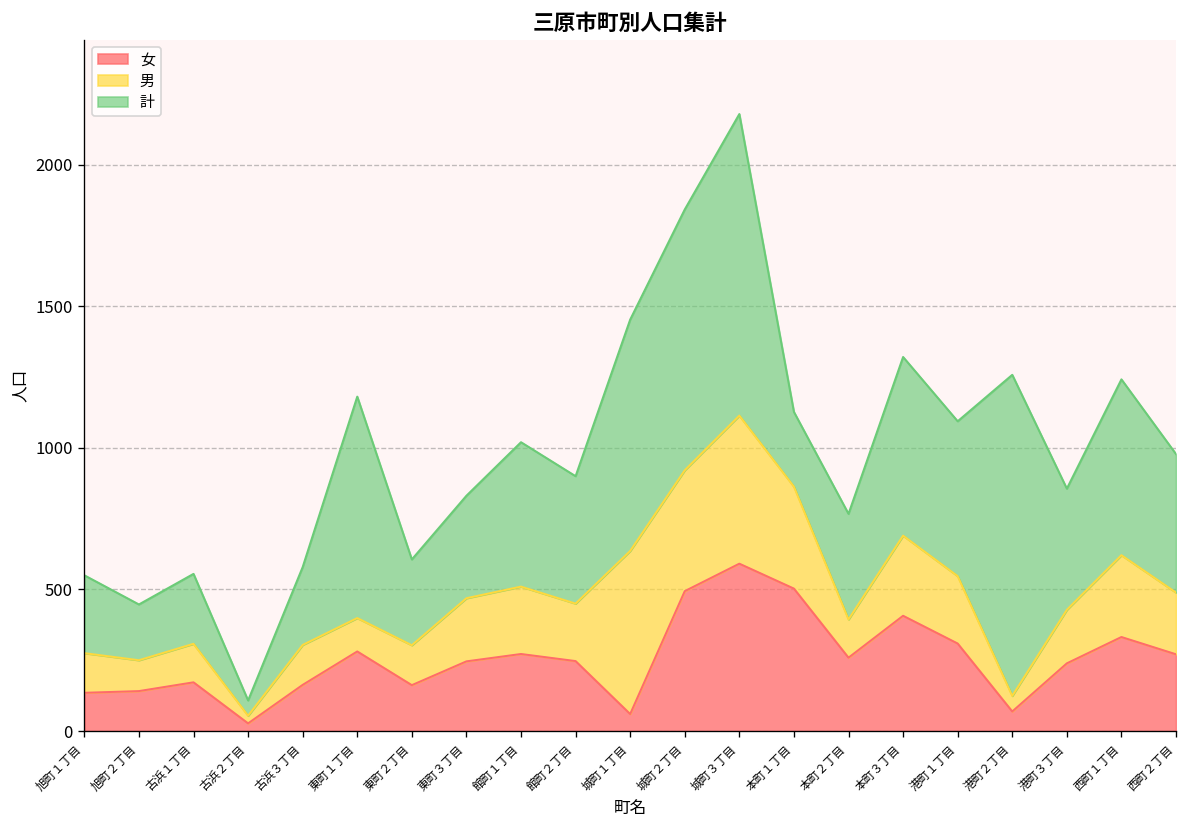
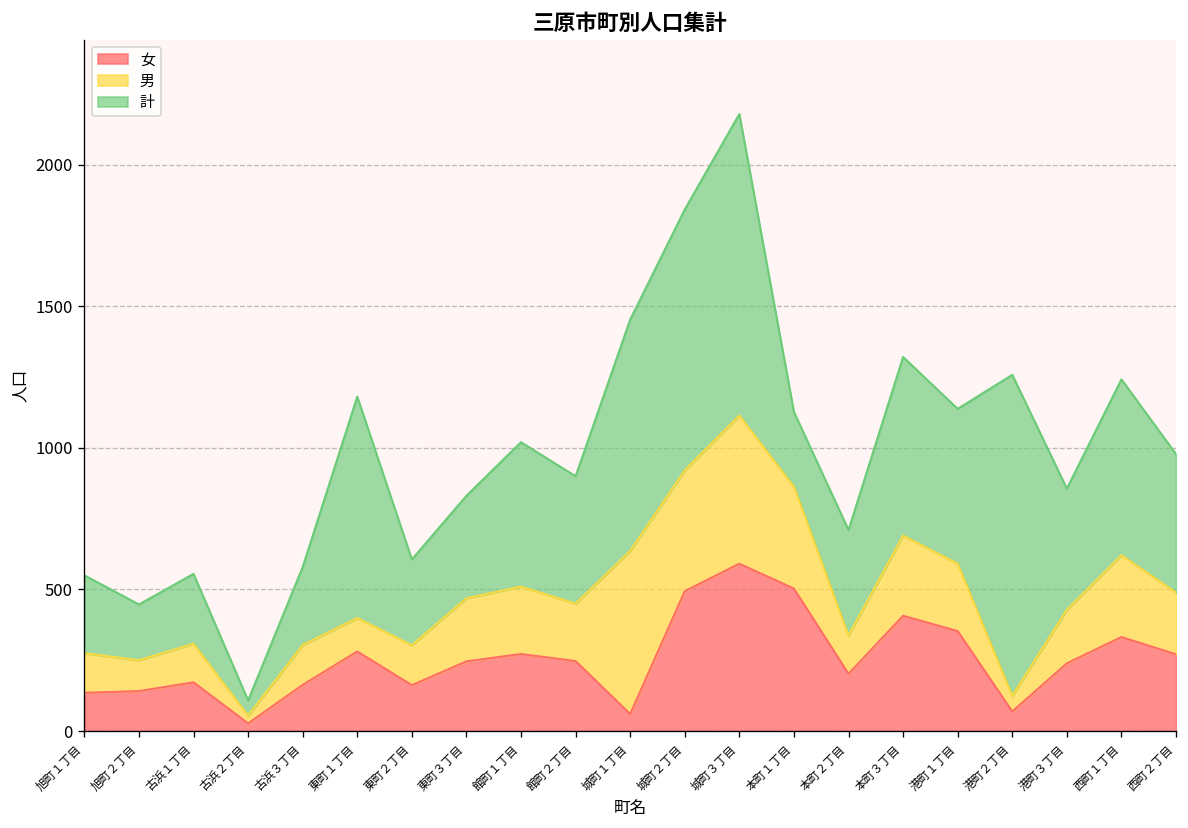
女, 本町２丁目: 260 -> 200
女, 港町１丁目: 310 -> 350
